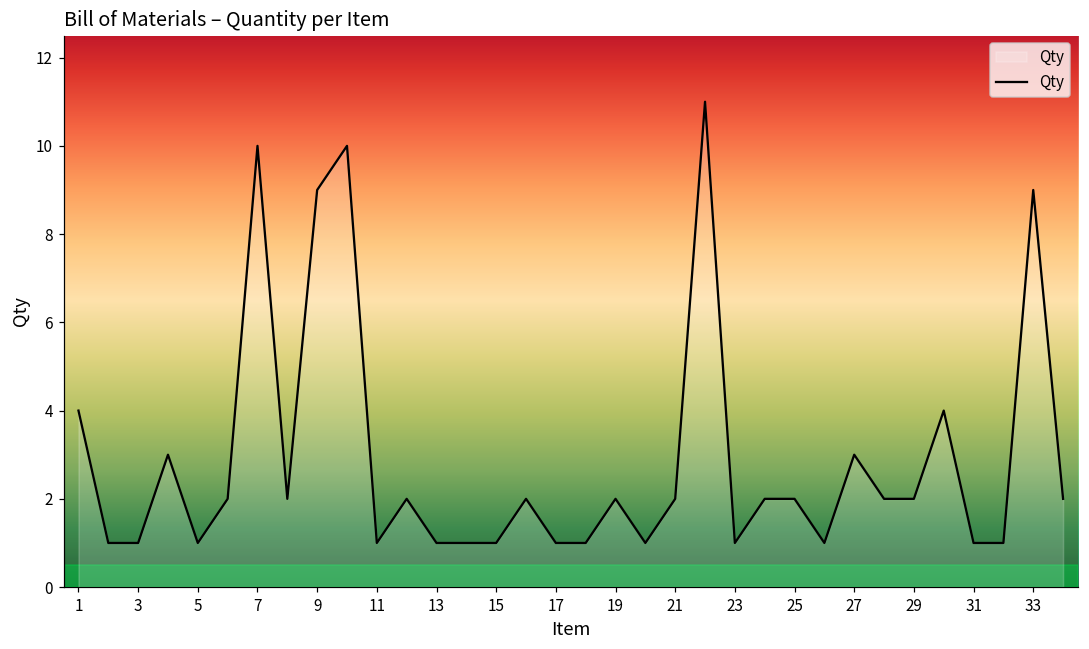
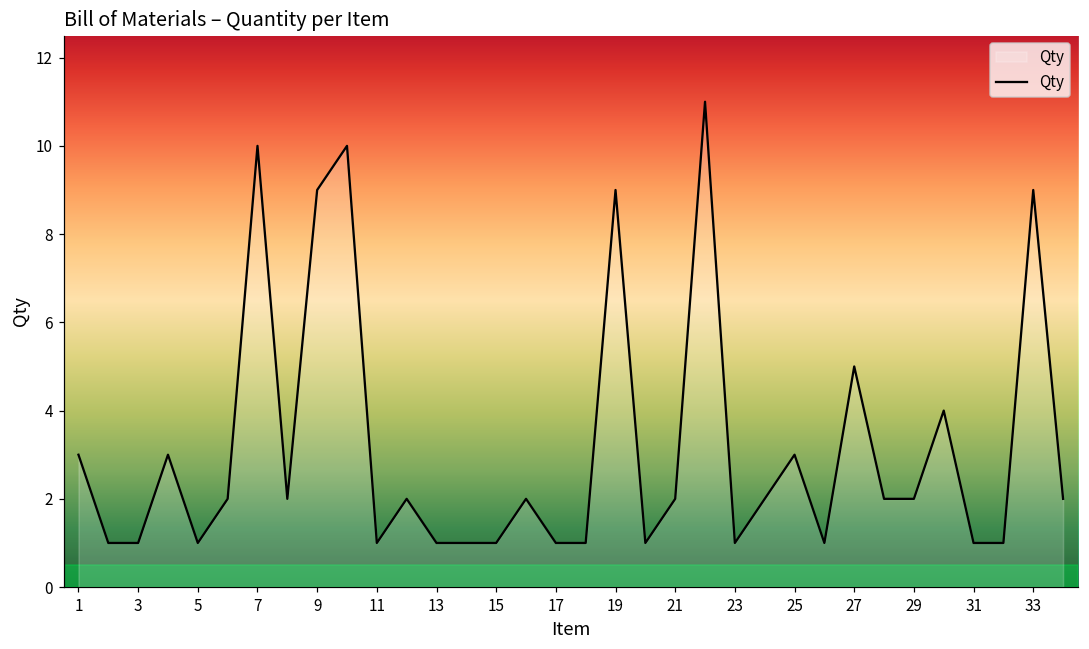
1: 4 -> 3
19: 2 -> 9
25: 2 -> 3
27: 3 -> 5
